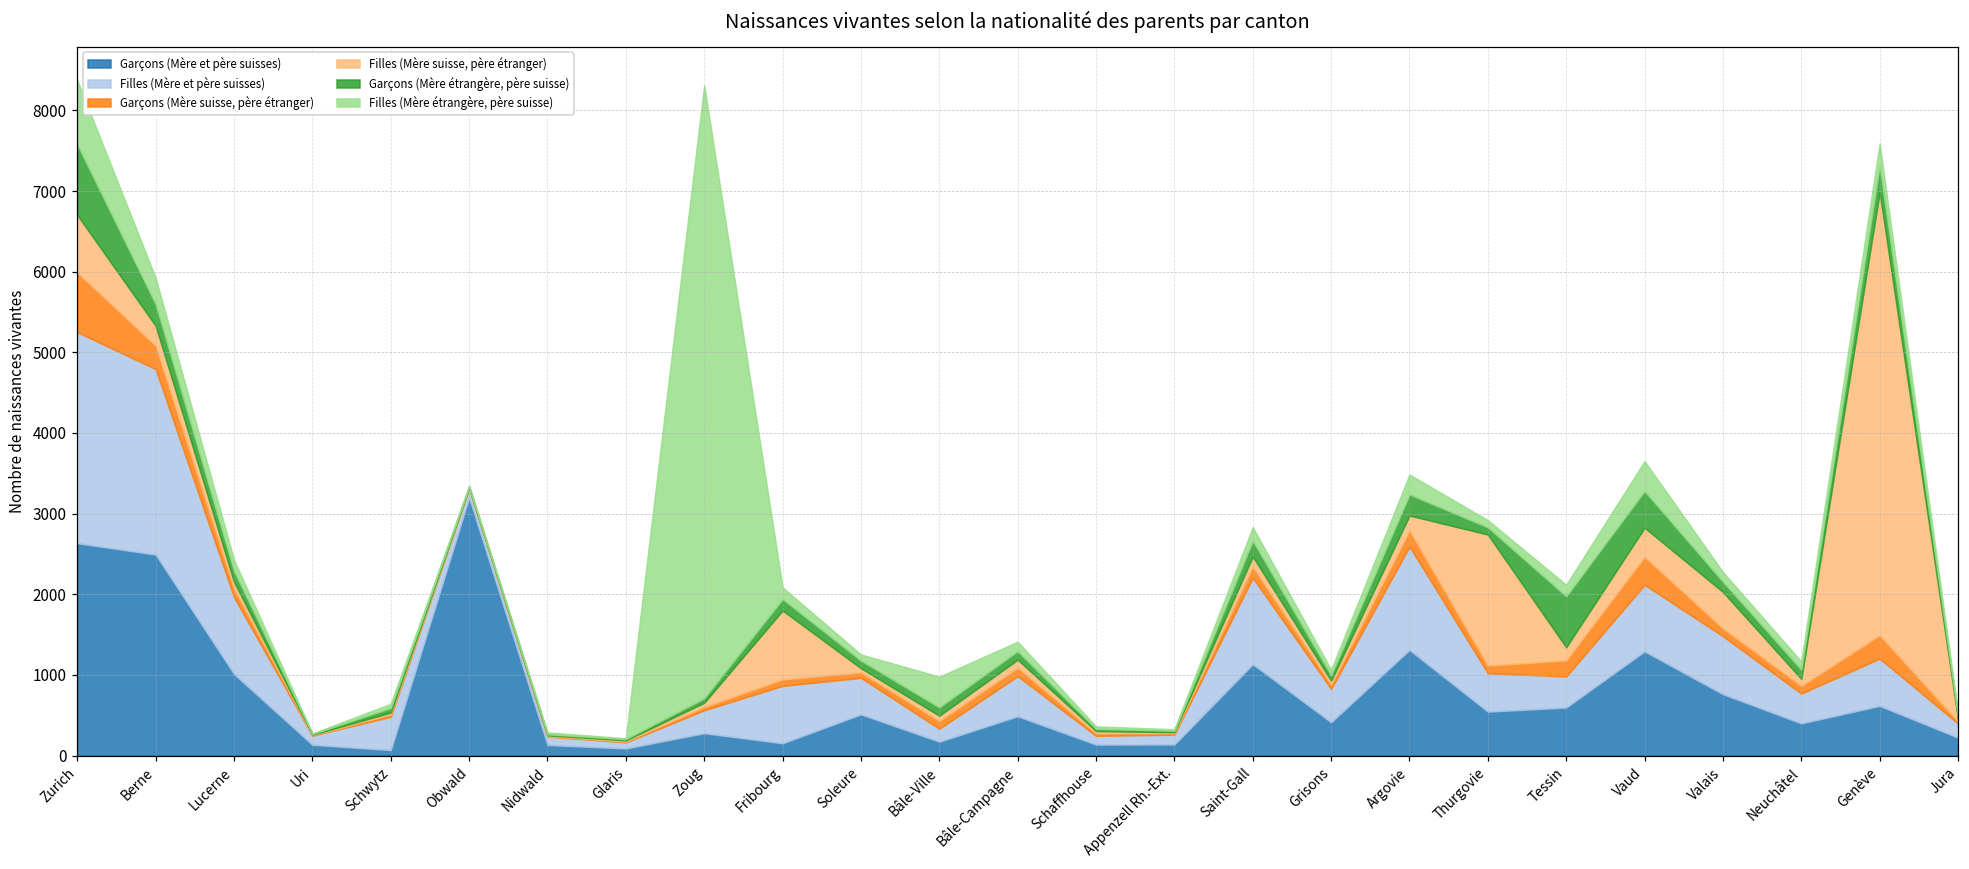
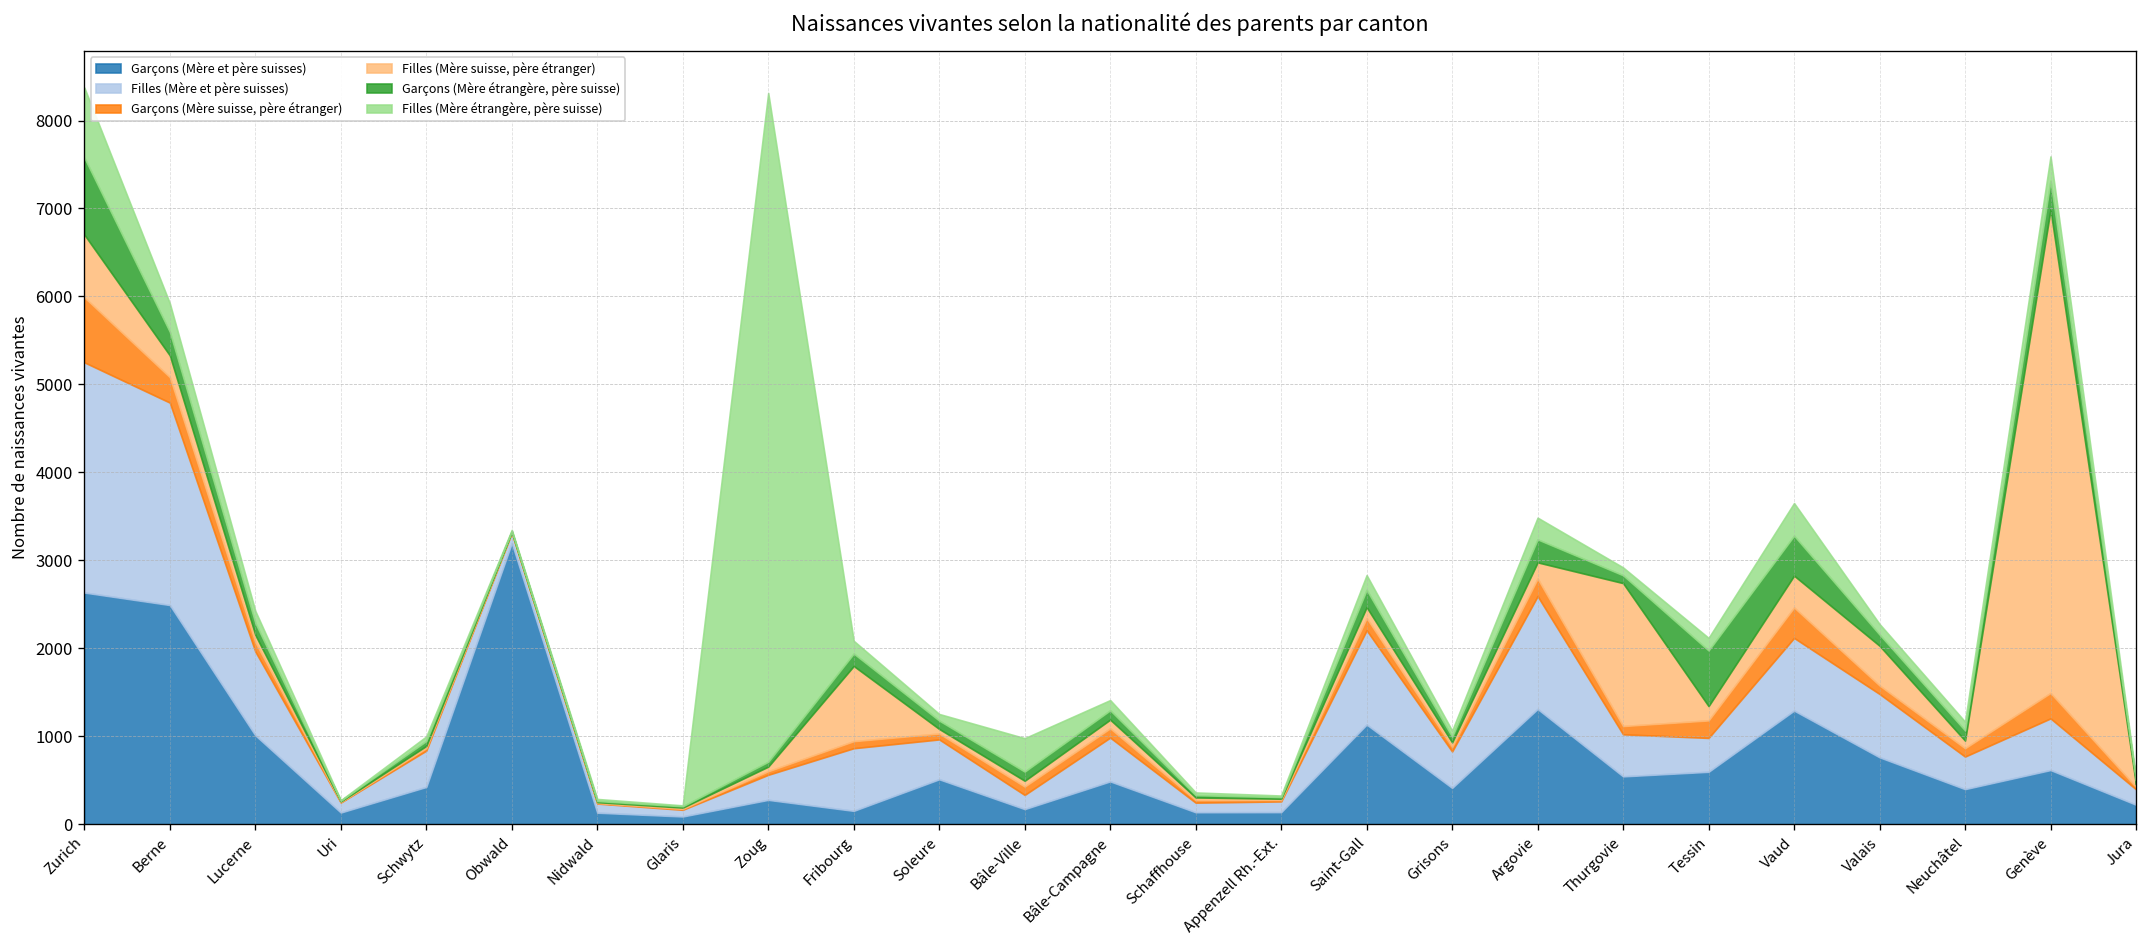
Garçons (Mère et père suisses), Schwytz: 100 -> 400
